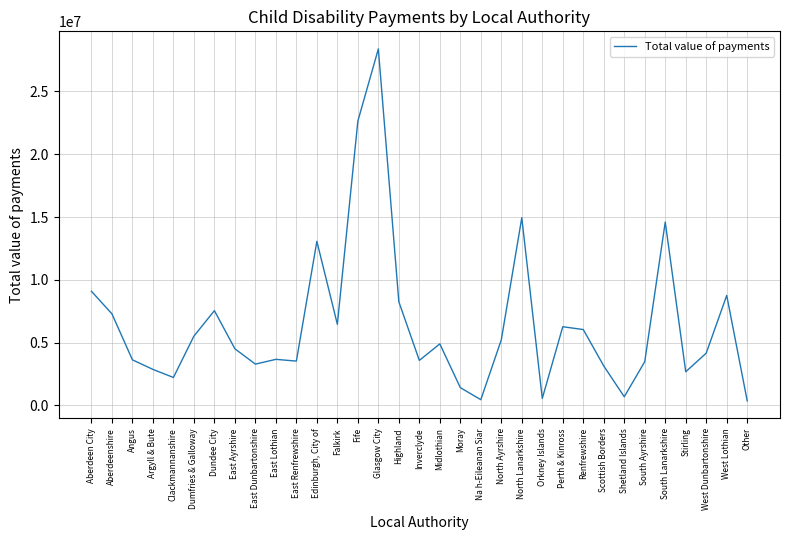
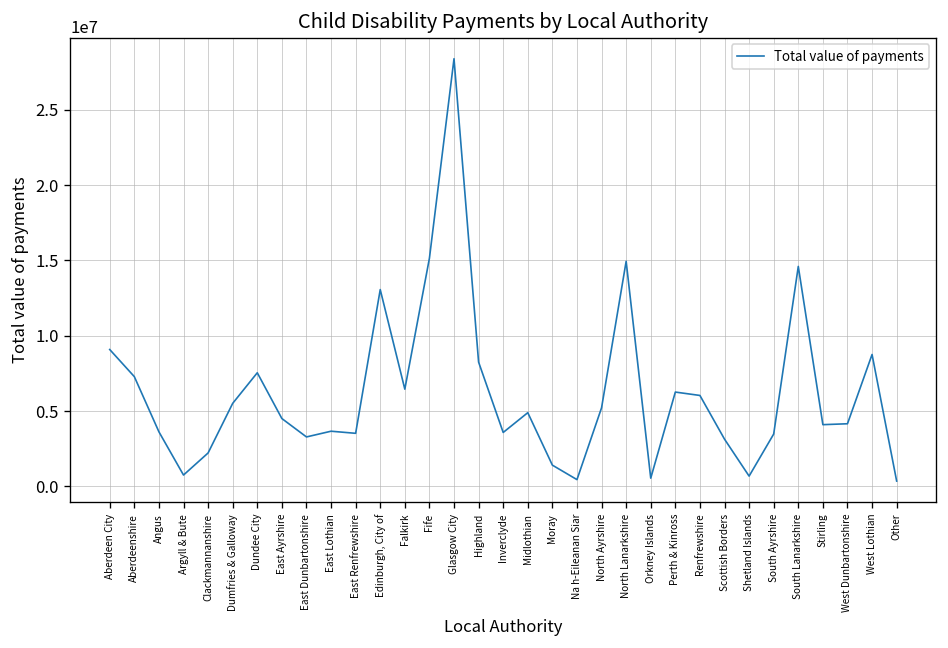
Argyll & Bute: 2900000 -> 800000
Fife: 22600000 -> 15100000
Stirling: 2700000 -> 4100000
